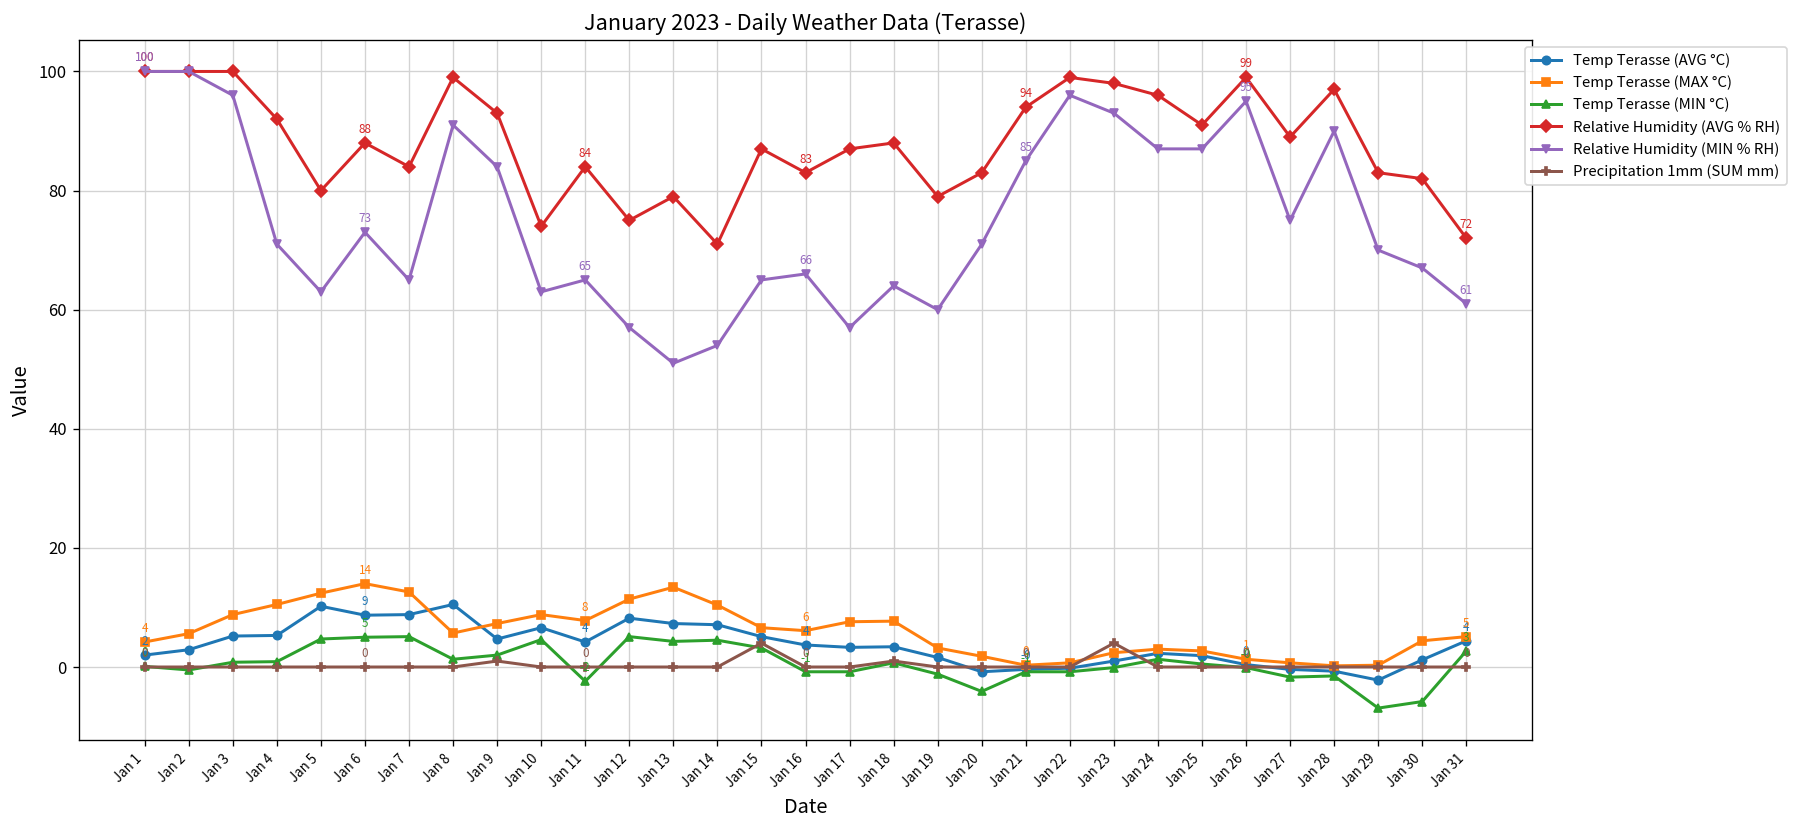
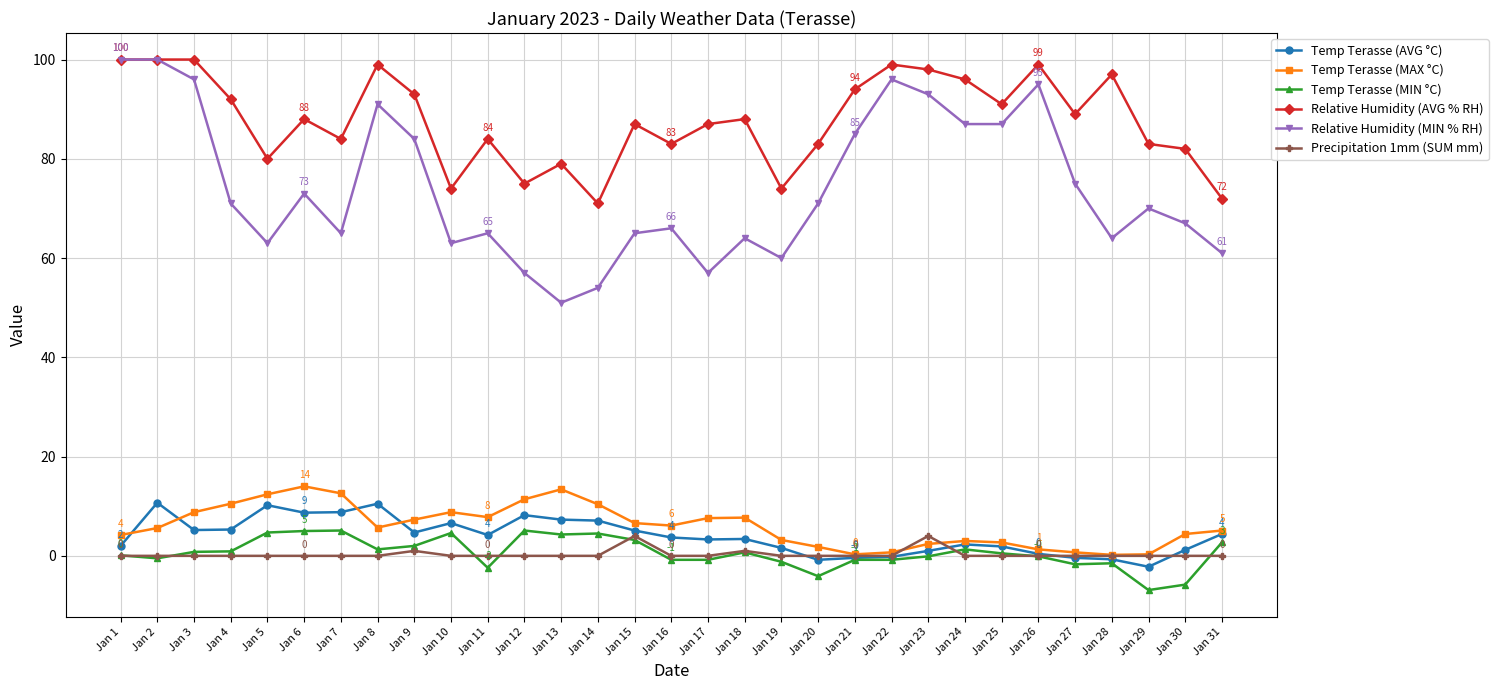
Temp Terasse (AVG °C), Jan 2: 3 -> 11
Relative Humidity (AVG % RH), Jan 19: 79 -> 74
Relative Humidity (MIN % RH), Jan 28: 90 -> 64
